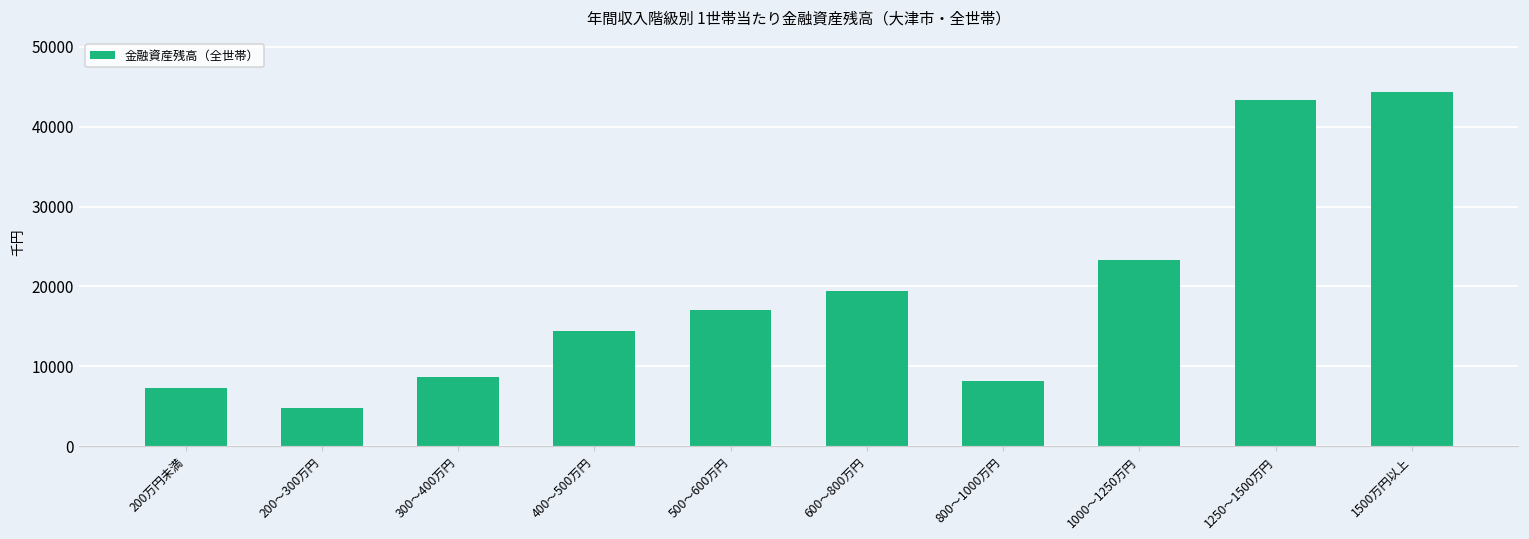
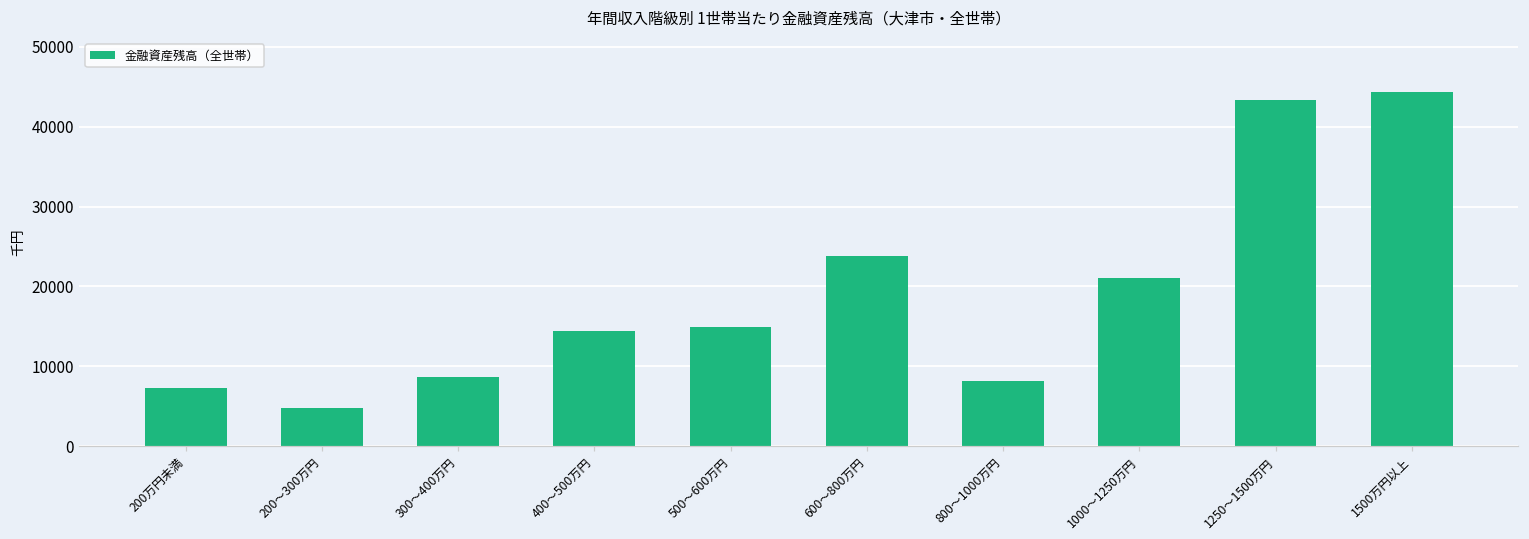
500～600万円: 17000 -> 15000
600～800万円: 19000 -> 24000
1000～1250万円: 23000 -> 21000
